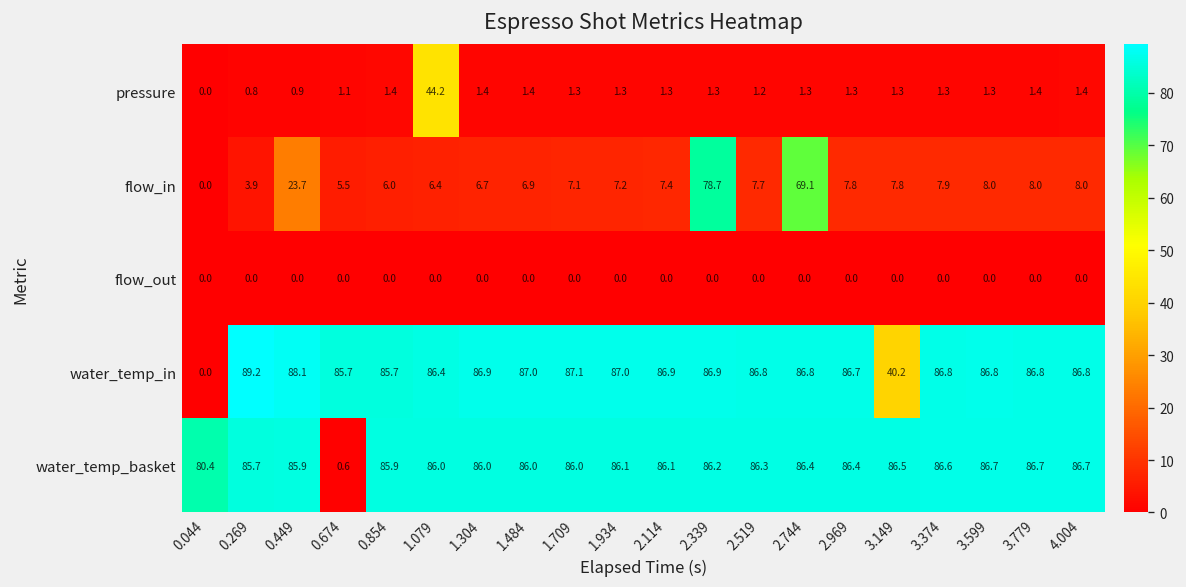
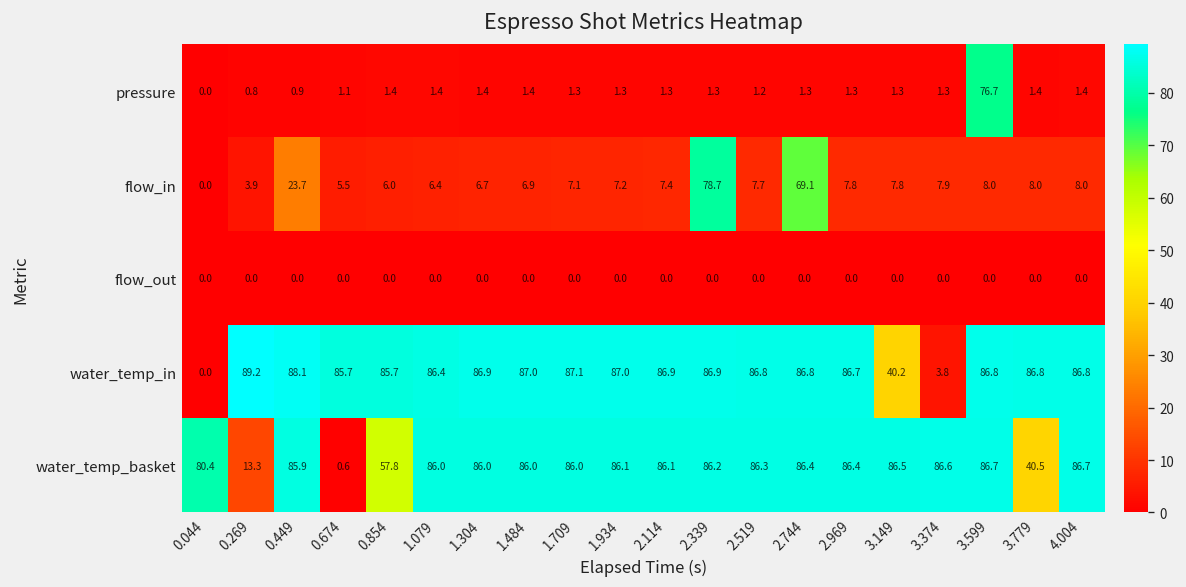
pressure, 1.079: 44.2 -> 1.4
pressure, 3.599: 1.3 -> 76.7
water_temp_in, 3.374: 86.8 -> 3.8
water_temp_basket, 0.269: 85.7 -> 13.3
water_temp_basket, 0.854: 85.9 -> 57.8
water_temp_basket, 3.779: 86.7 -> 40.5
